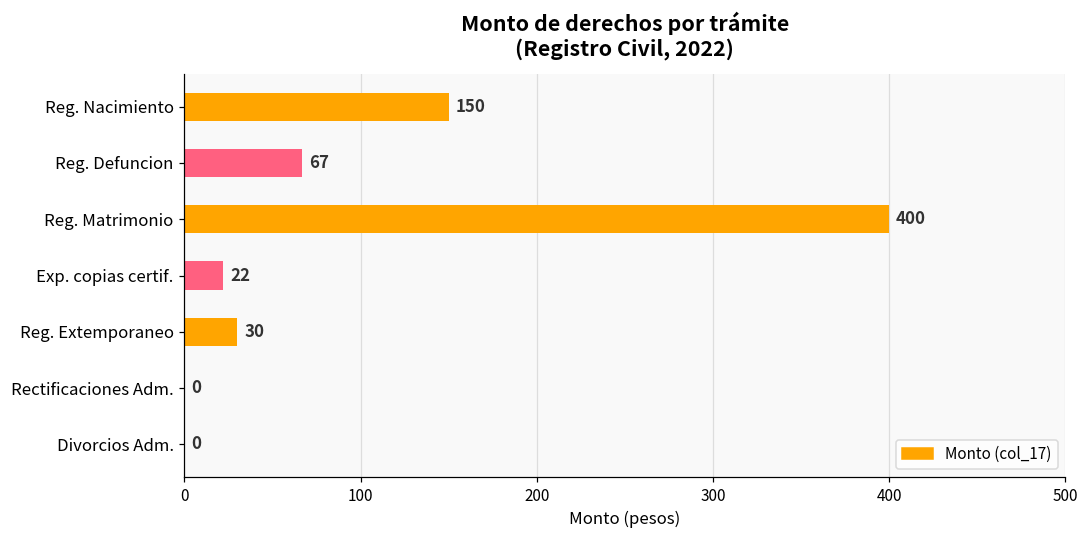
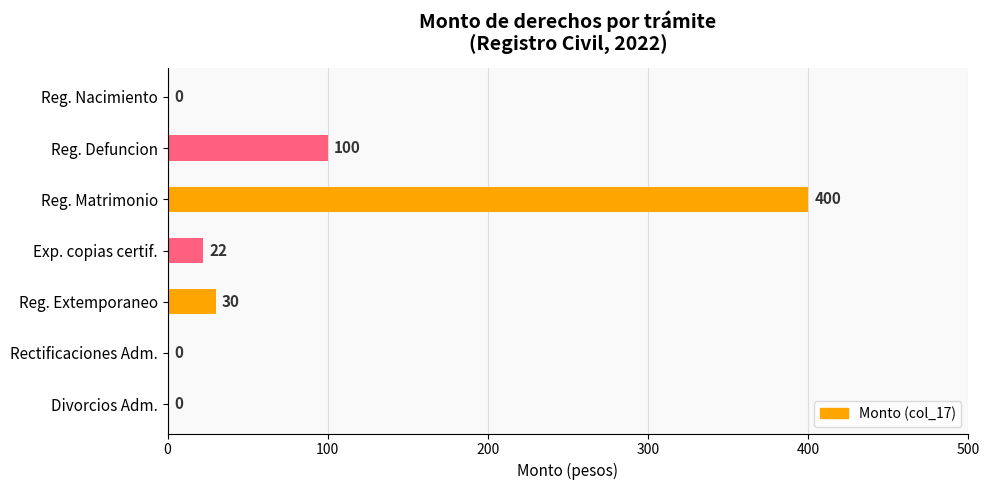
Reg. Nacimiento: 150 -> 0
Reg. Defuncion: 67 -> 100
